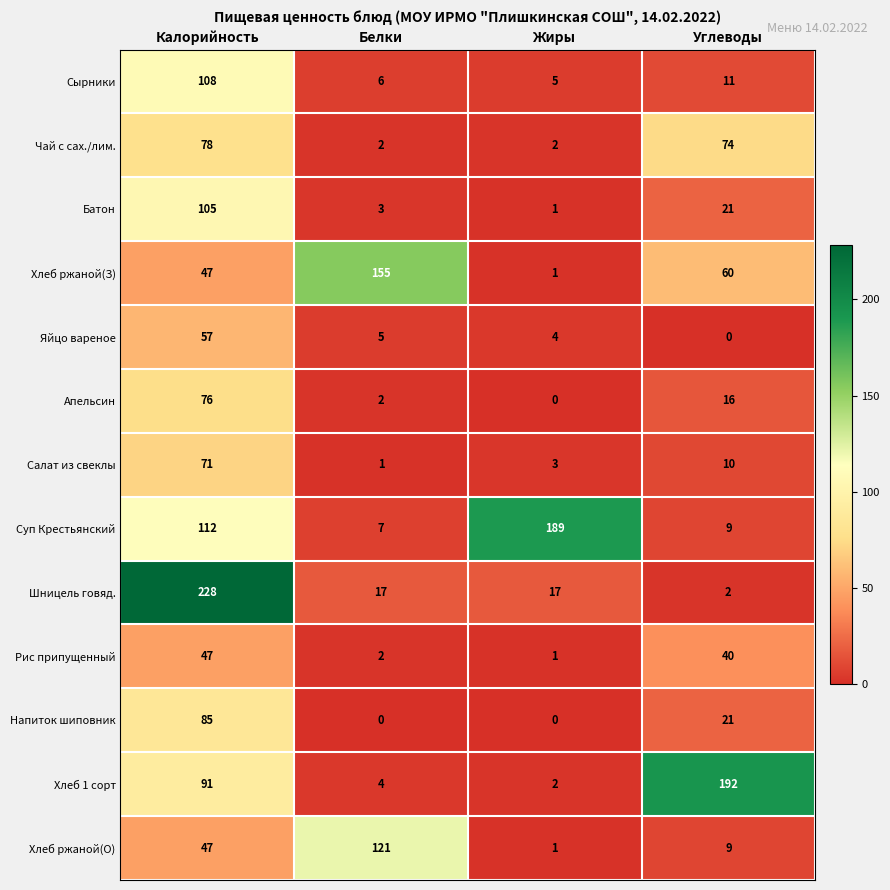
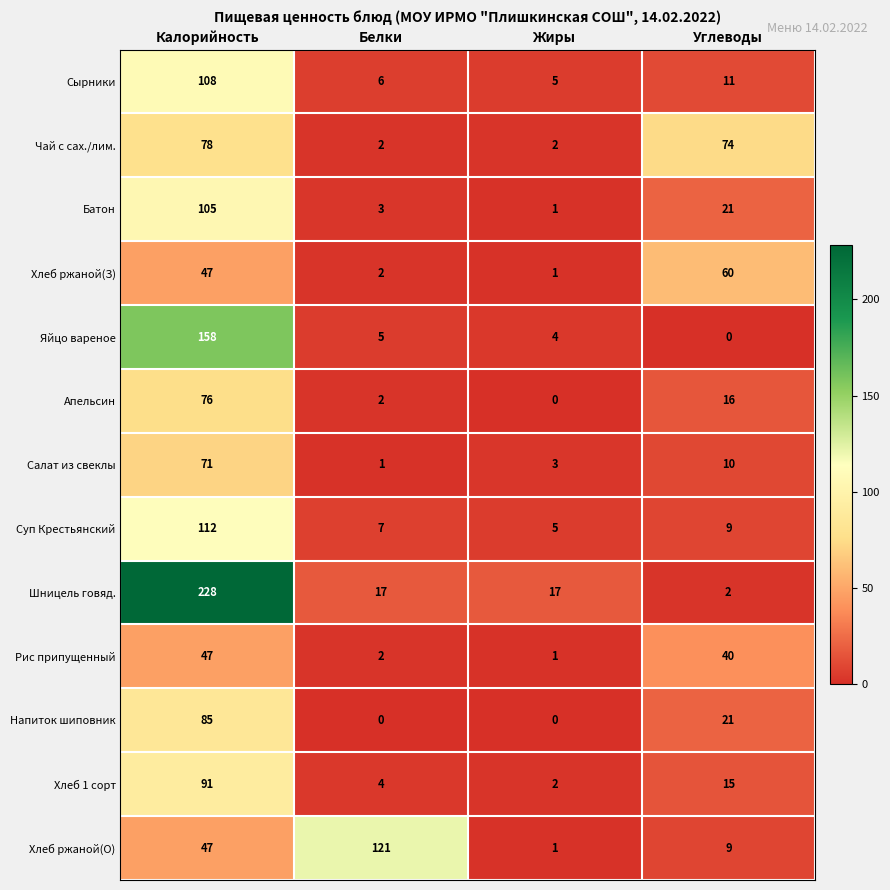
Хлеб ржаной(З), Белки: 155 -> 2
Яйцо вареное, Калорийность: 57 -> 158
Суп Крестьянский, Жиры: 189 -> 5
Хлеб 1 сорт, Углеводы: 192 -> 15
